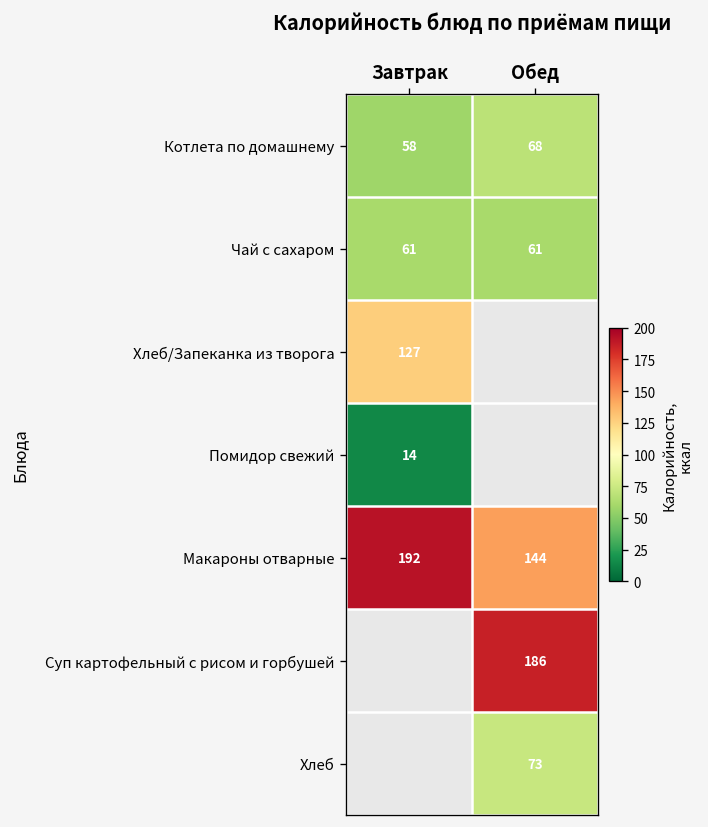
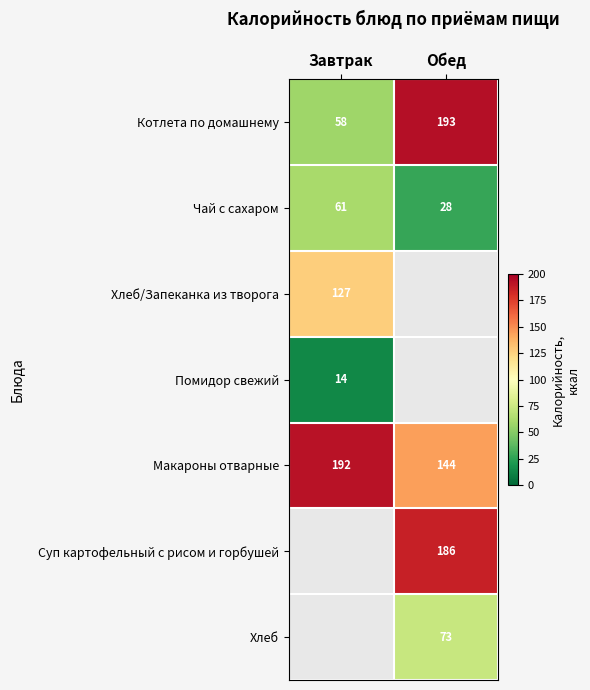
Котлета по домашнему, Обед: 68 -> 193
Чай с сахаром, Обед: 61 -> 28
